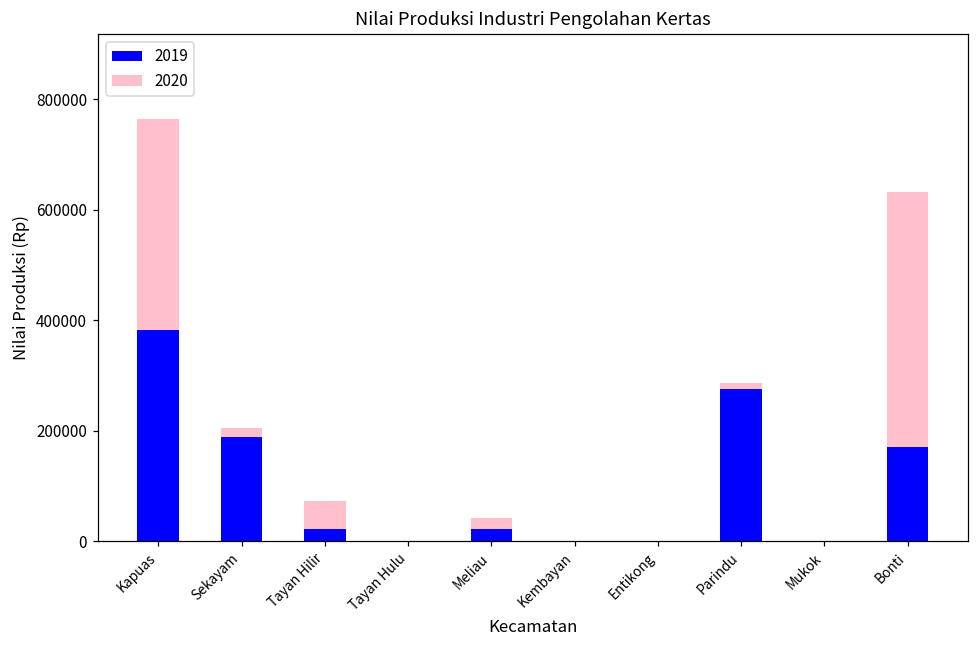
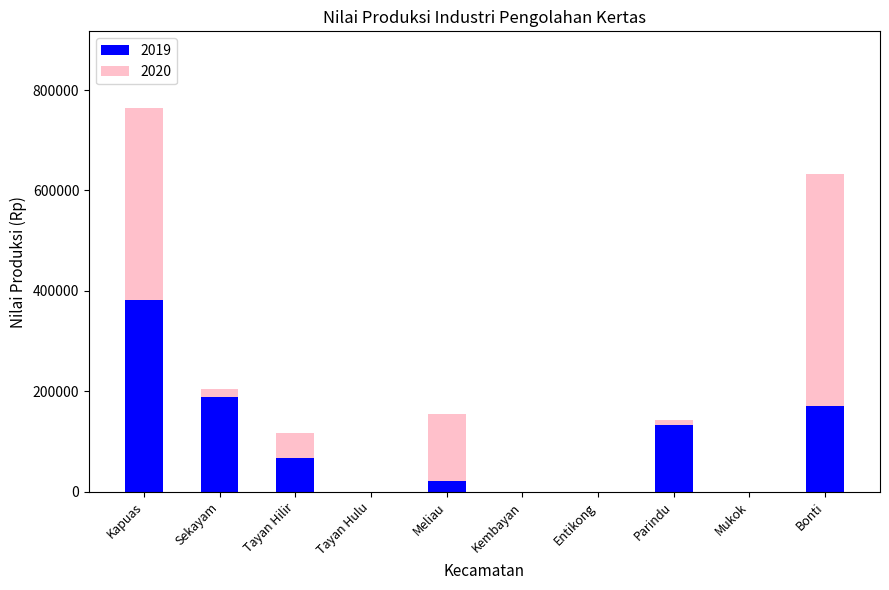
2019, Tayan Hilir: 20000 -> 70000
2020, Meliau: 20000 -> 130000
2019, Parindu: 270000 -> 130000
